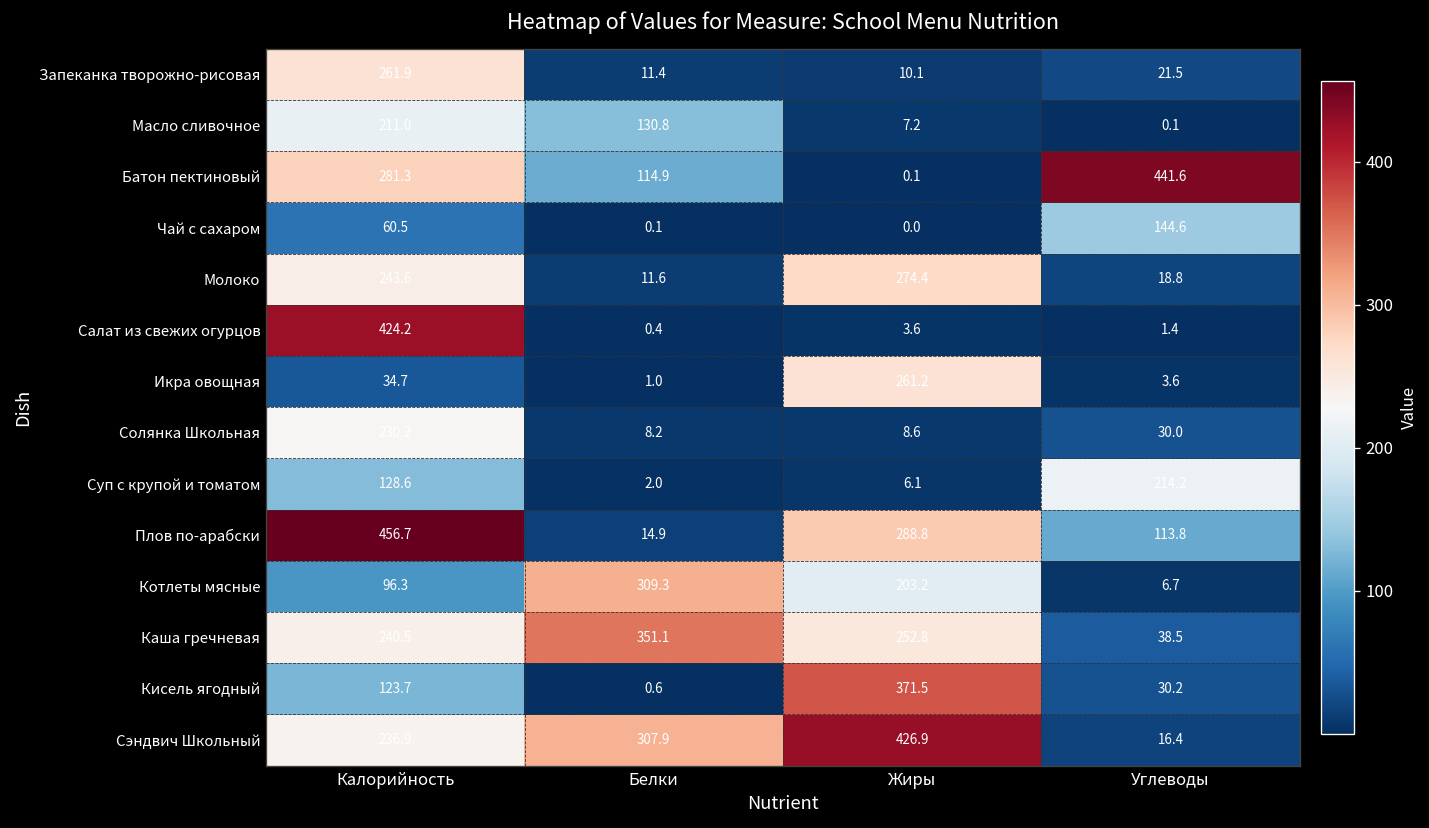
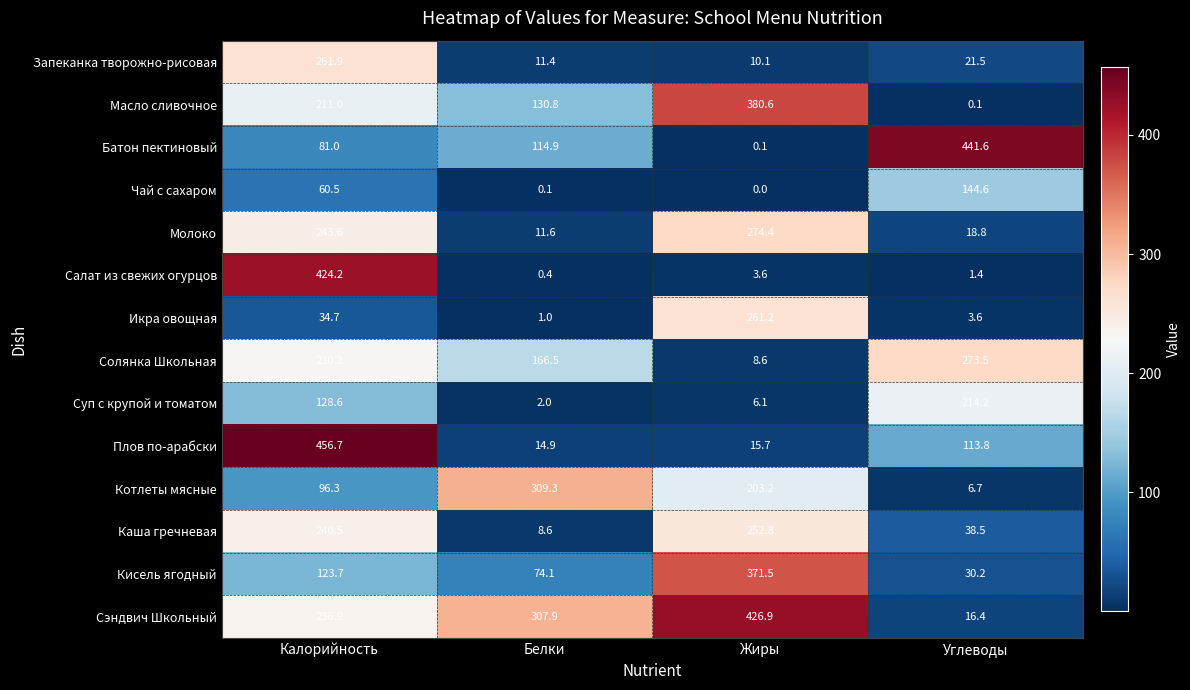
Масло сливочное, Жиры: 7.2 -> 380.6
Батон пектиновый, Калорийность: 281.3 -> 81.0
Солянка Школьная, Белки: 8.2 -> 166.5
Солянка Школьная, Углеводы: 30.0 -> 273.5
Плов по-арабски, Жиры: 288.8 -> 15.7
Каша гречневая, Белки: 351.1 -> 8.6
Кисель ягодный, Белки: 0.6 -> 74.1
